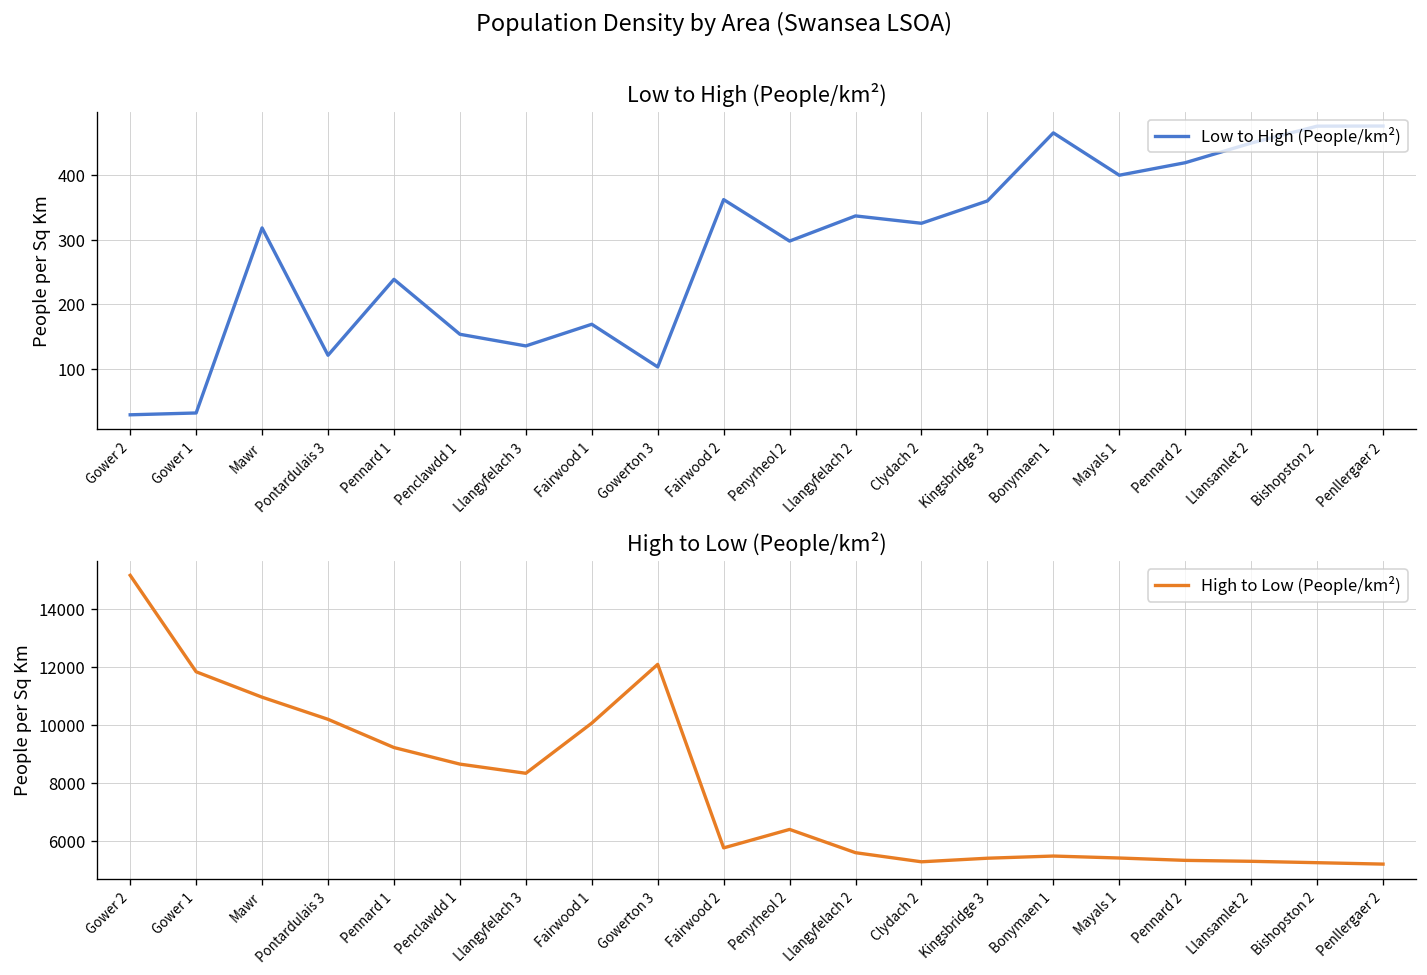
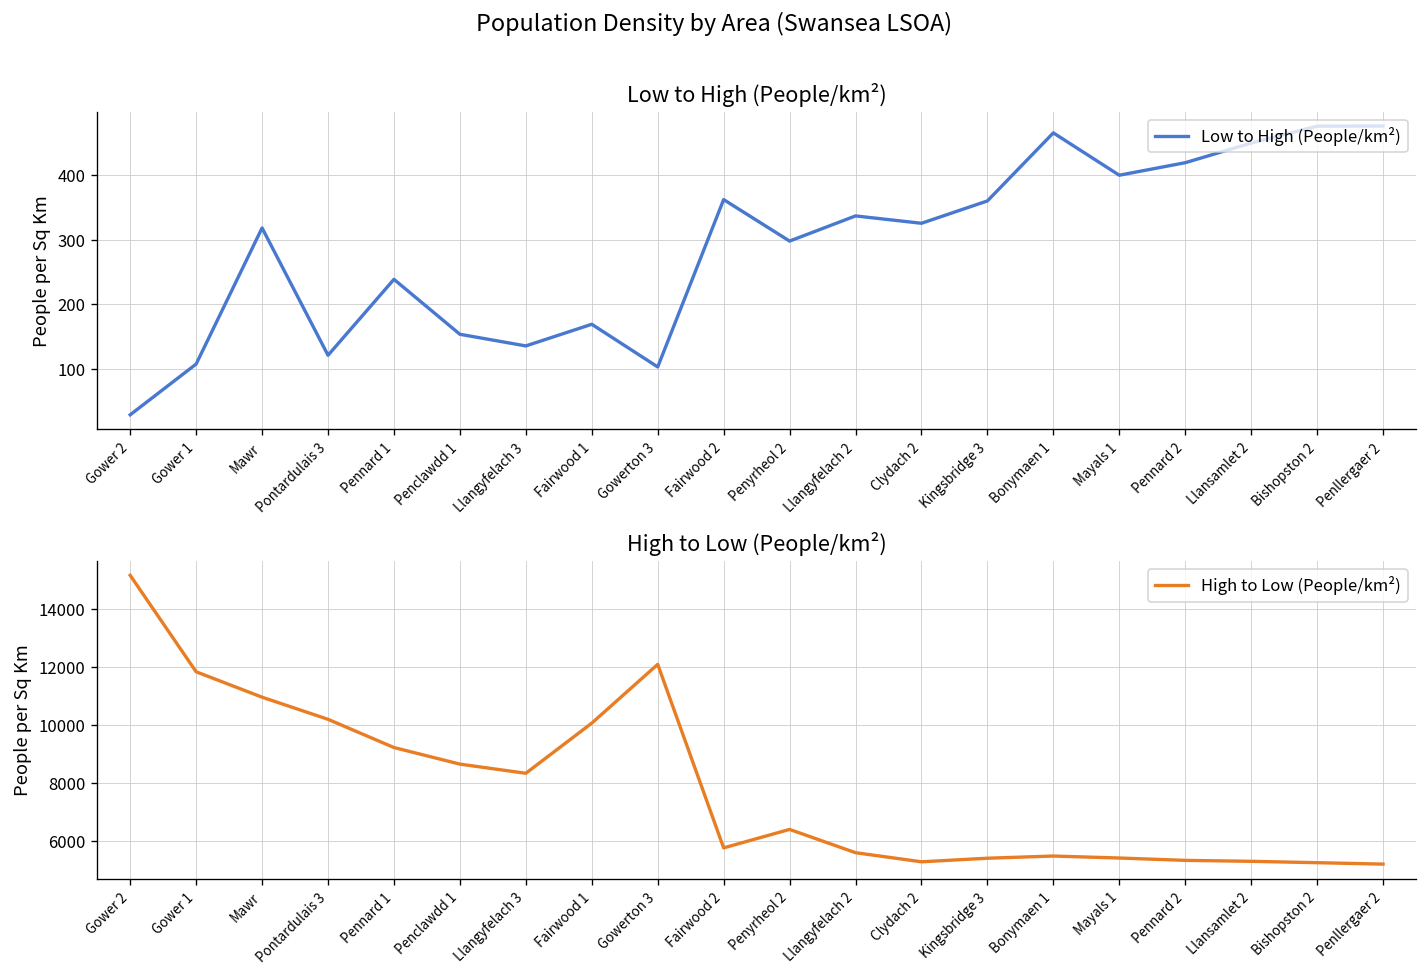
Low to High (People/km²), Gower 1: 30 -> 110
